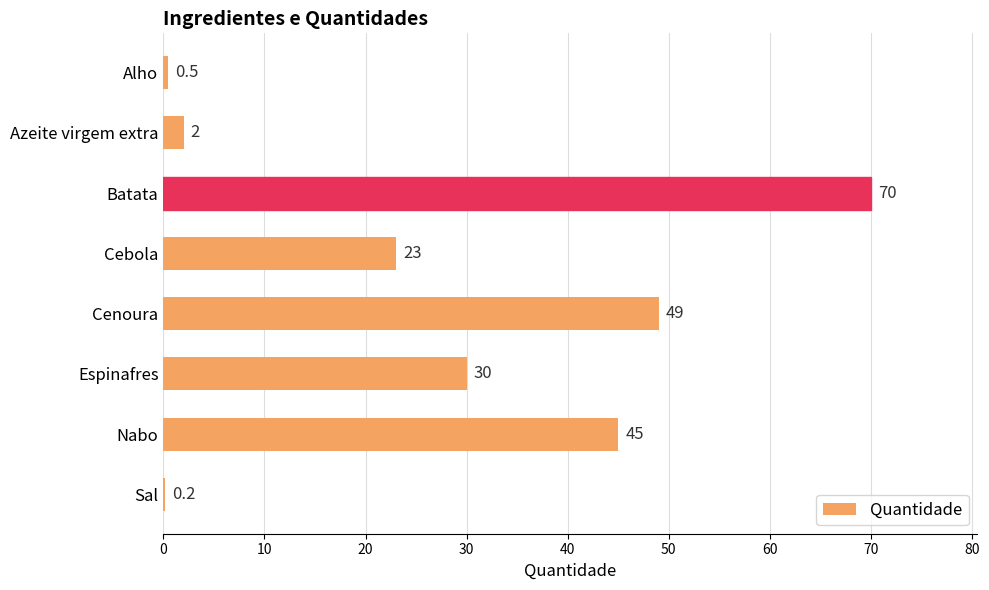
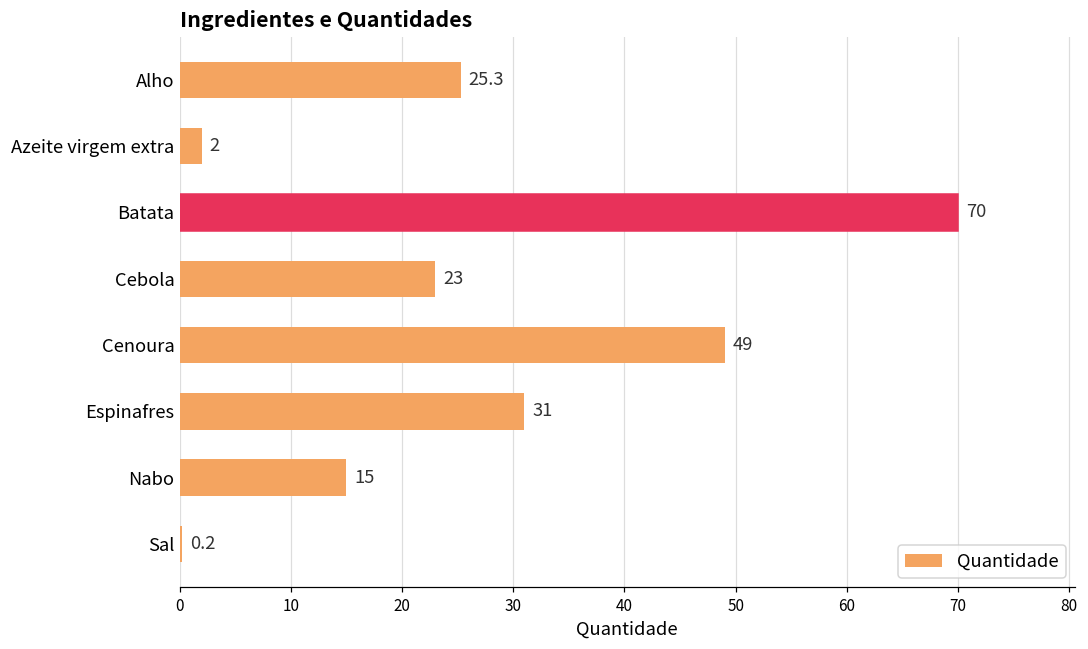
Alho: 0.5 -> 25.3
Espinafres: 30 -> 31
Nabo: 45 -> 15
